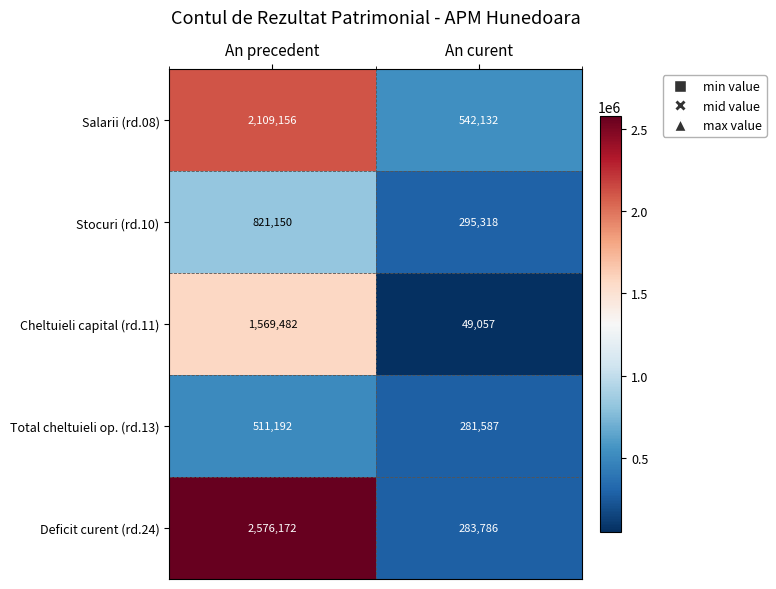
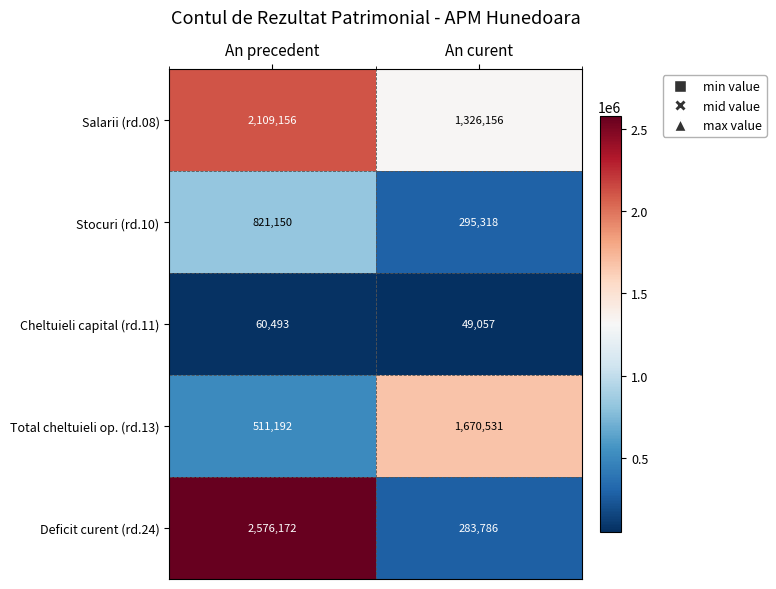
Salarii (rd.08), An curent: 542,132 -> 1,326,156
Cheltuieli capital (rd.11), An precedent: 1,569,482 -> 60,493
Total cheltuieli op. (rd.13), An curent: 281,587 -> 1,670,531
